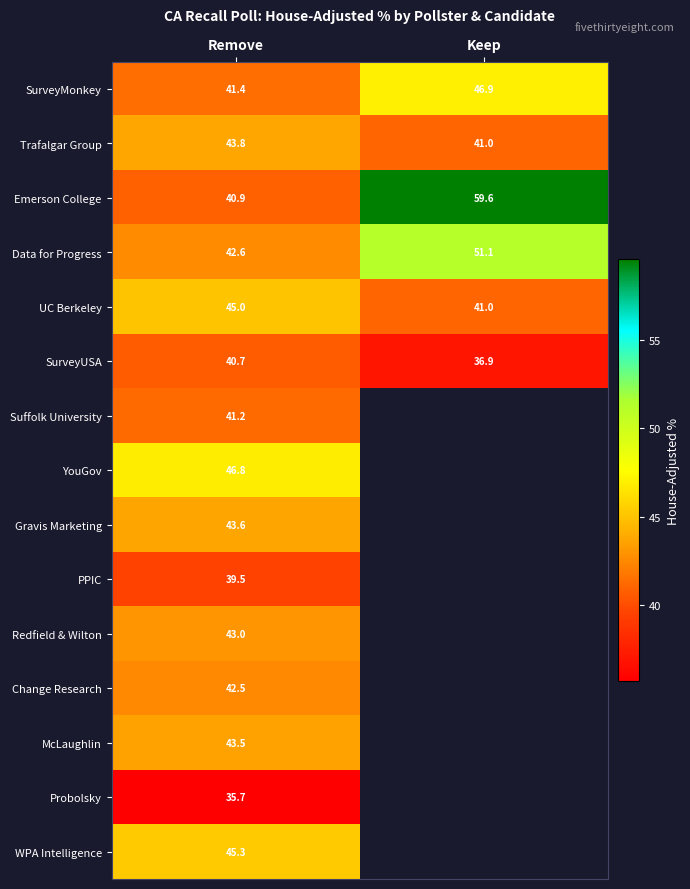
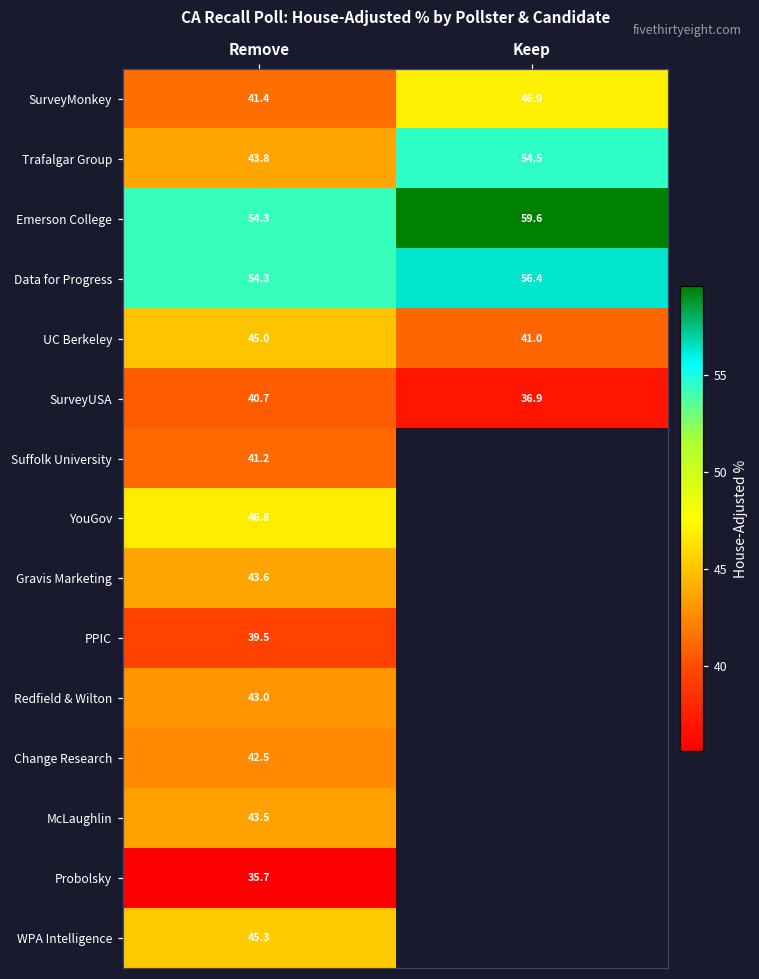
Trafalgar Group, Keep: 41.0 -> 54.5
Emerson College, Remove: 40.9 -> 54.3
Data for Progress, Remove: 42.6 -> 54.3
Data for Progress, Keep: 51.1 -> 56.4
